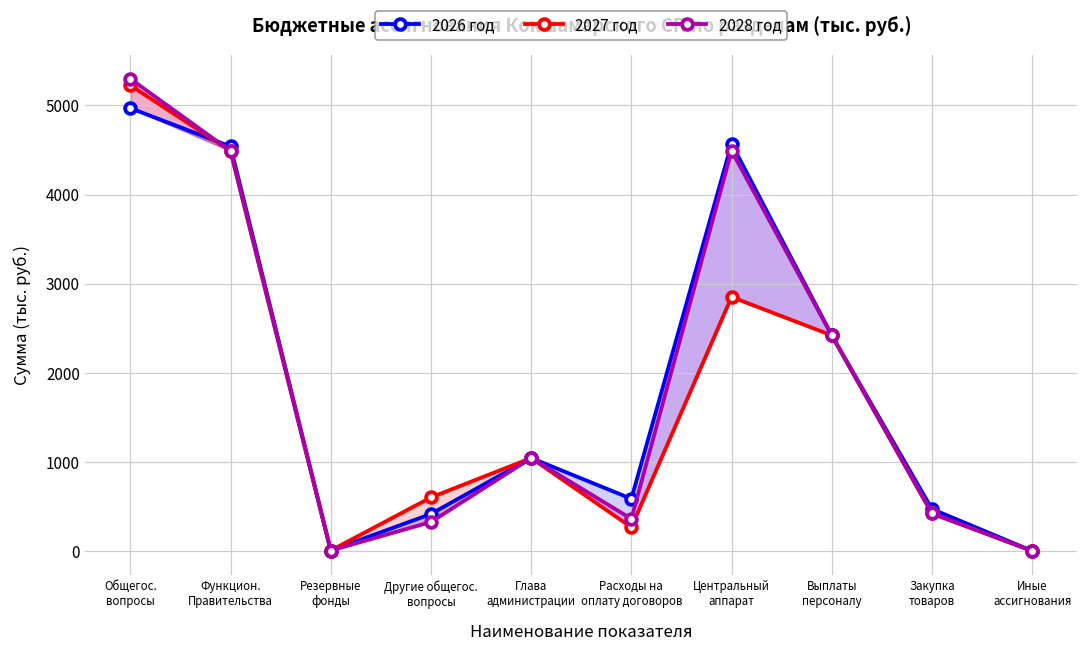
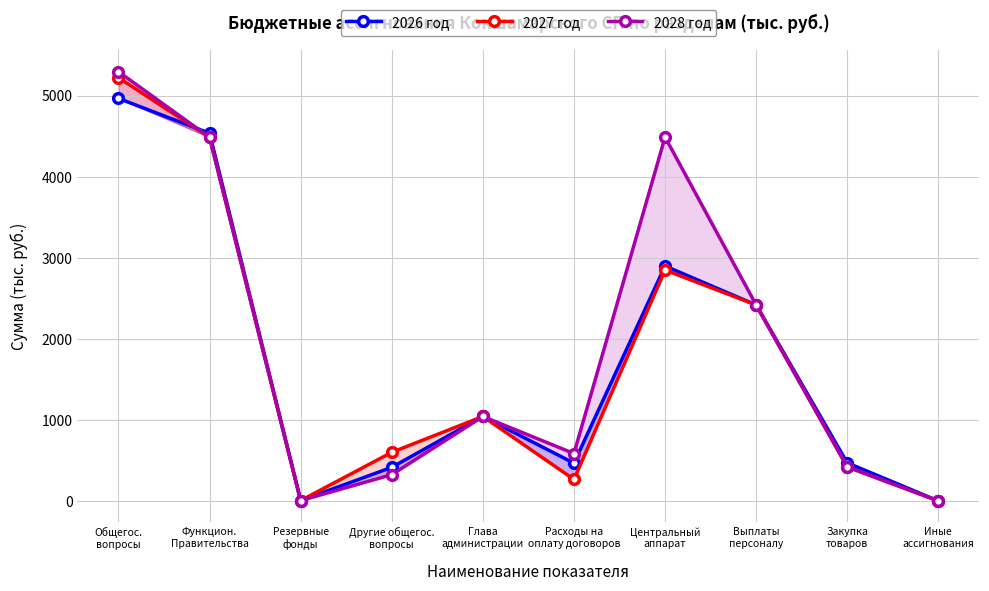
2026 год, Расходы на оплату договоров: 600 -> 500
2028 год, Расходы на оплату договоров: 400 -> 600
2026 год, Центральный аппарат: 4600 -> 2900
